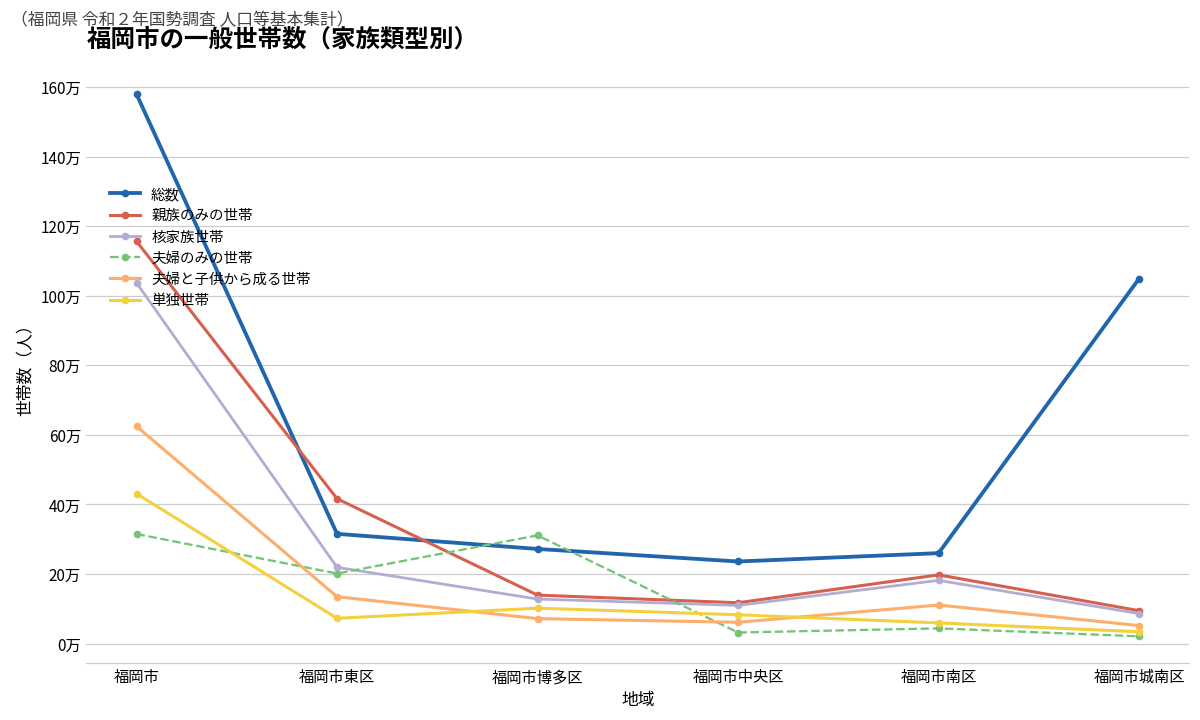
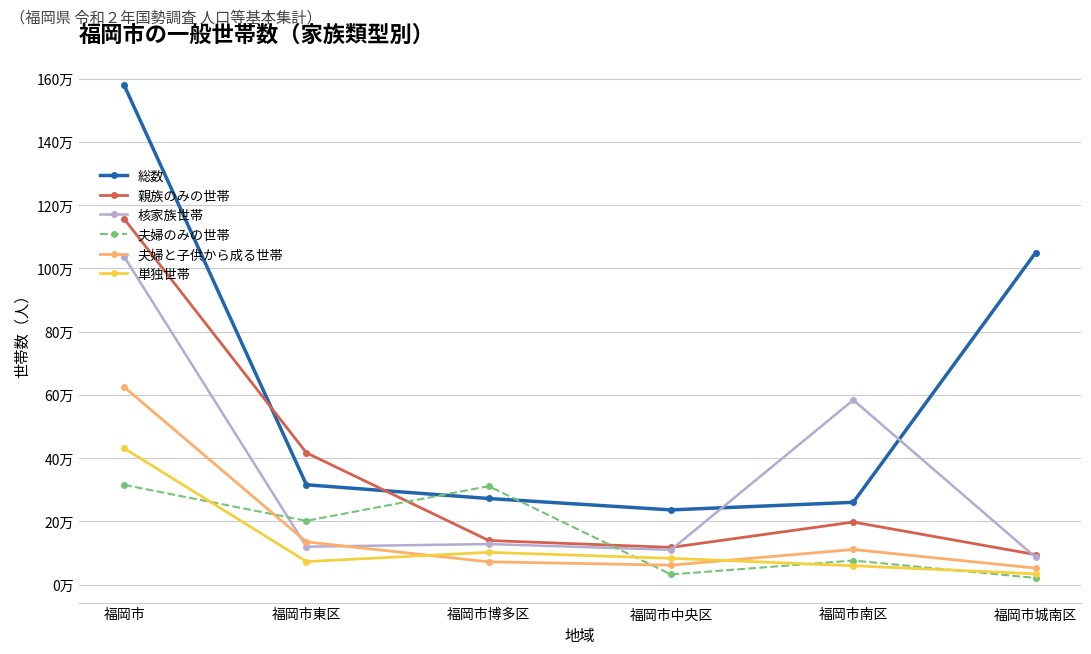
核家族世帯, 福岡市東区: 22万 -> 12万
核家族世帯, 福岡市南区: 18万 -> 58万
夫婦のみの世帯, 福岡市南区: 4万 -> 8万
